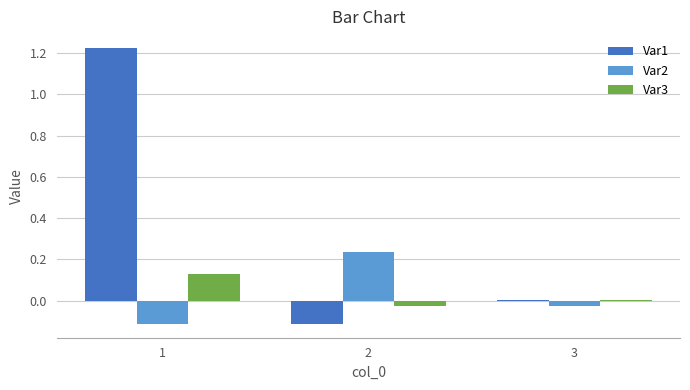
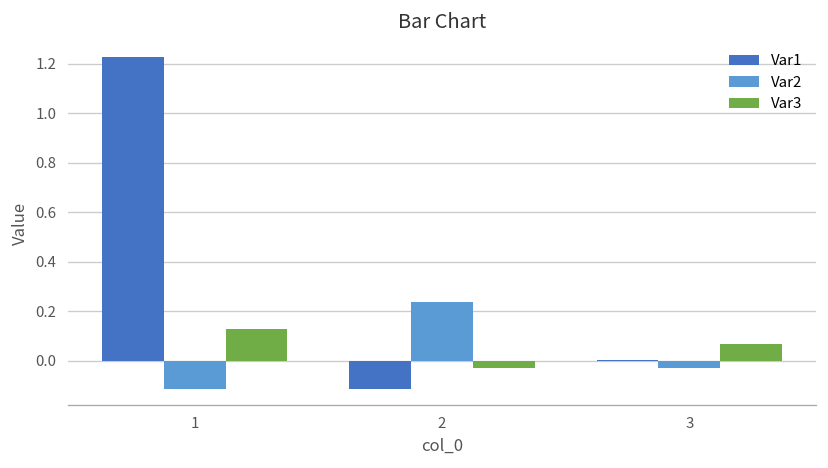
Var3, 3: 0.00 -> 0.07
